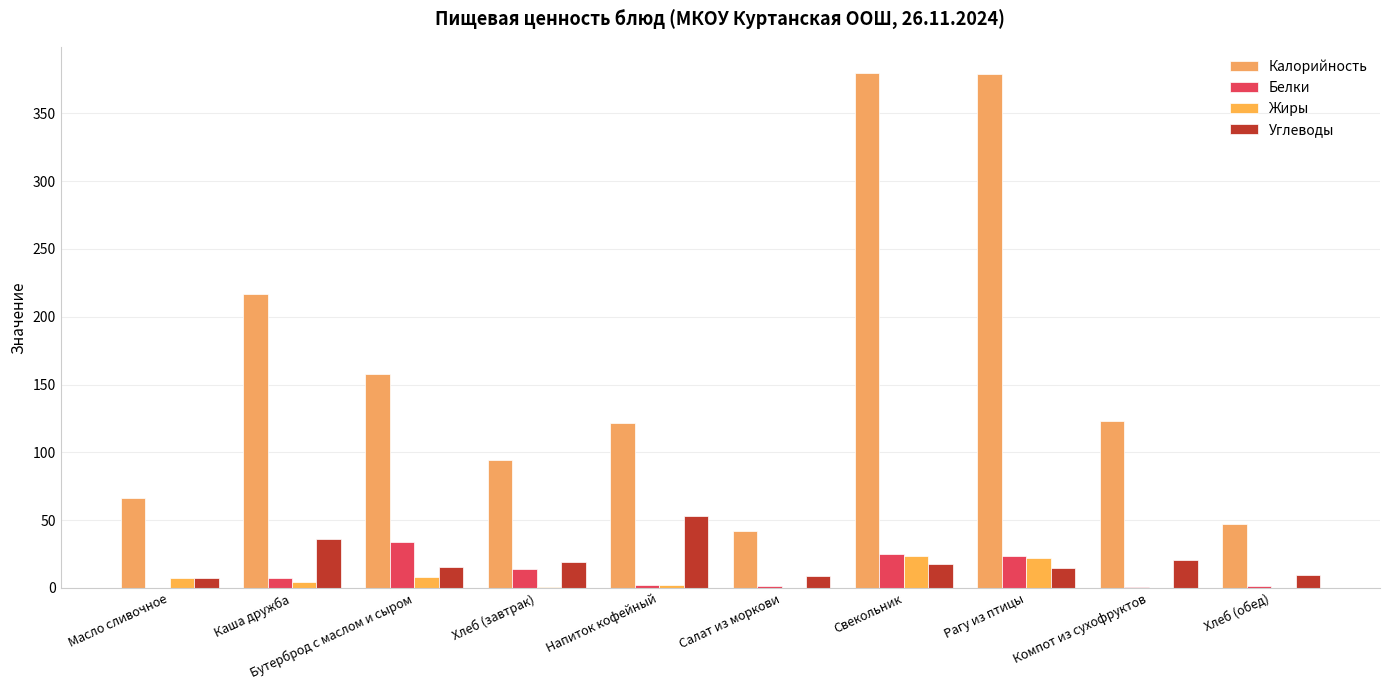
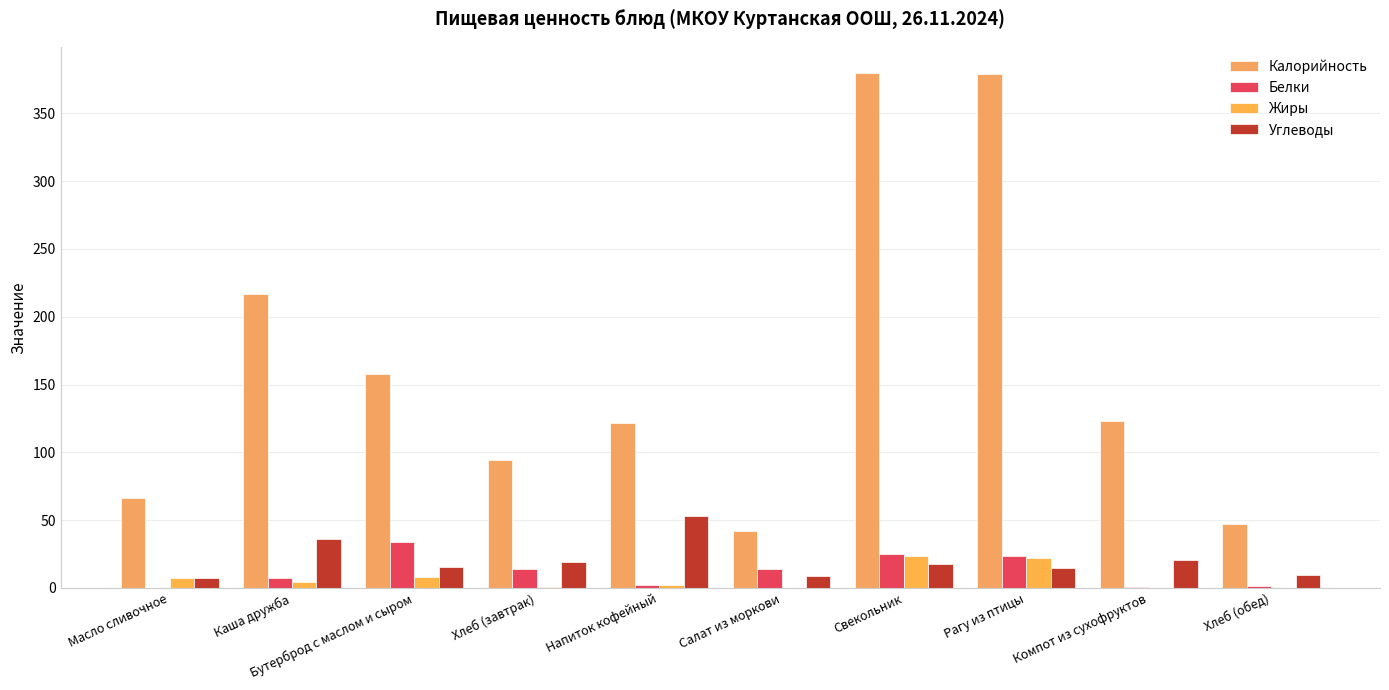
Белки, Салат из моркови: 1 -> 14
